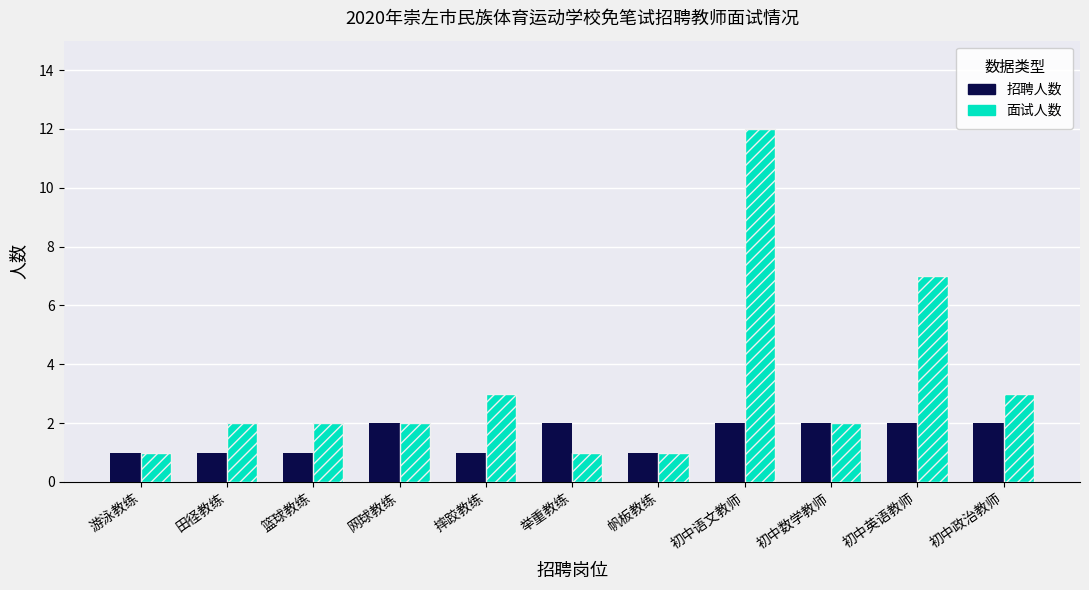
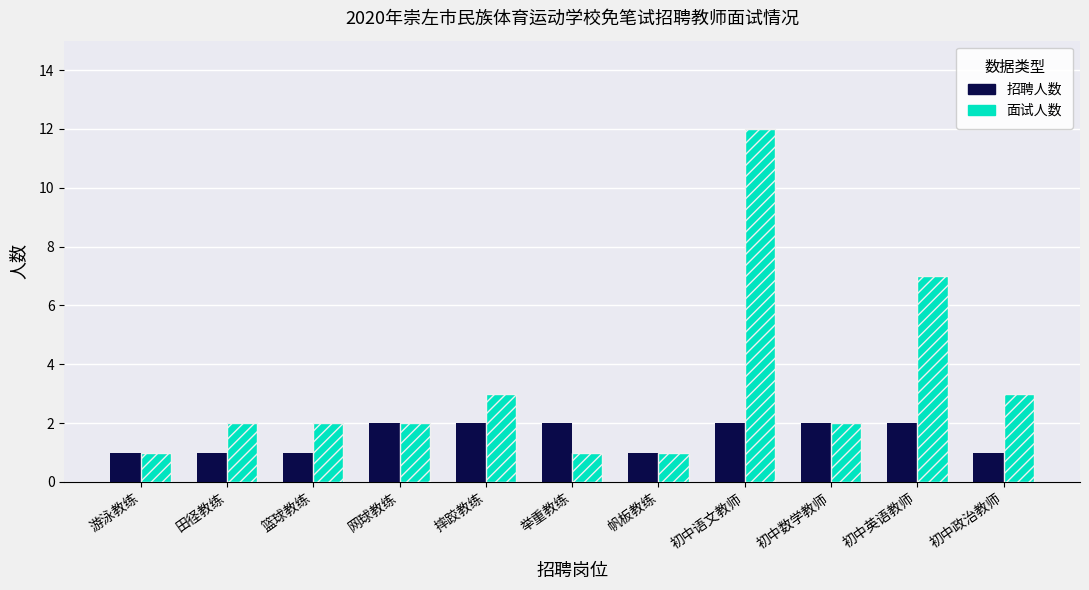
招聘人数, 摔跤教练: 1 -> 2
招聘人数, 初中政治教师: 2 -> 1
